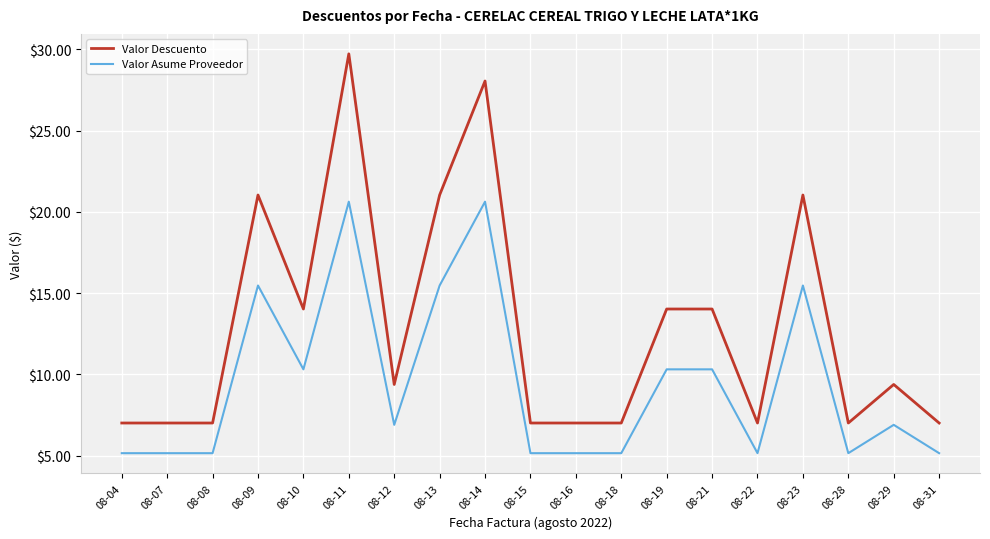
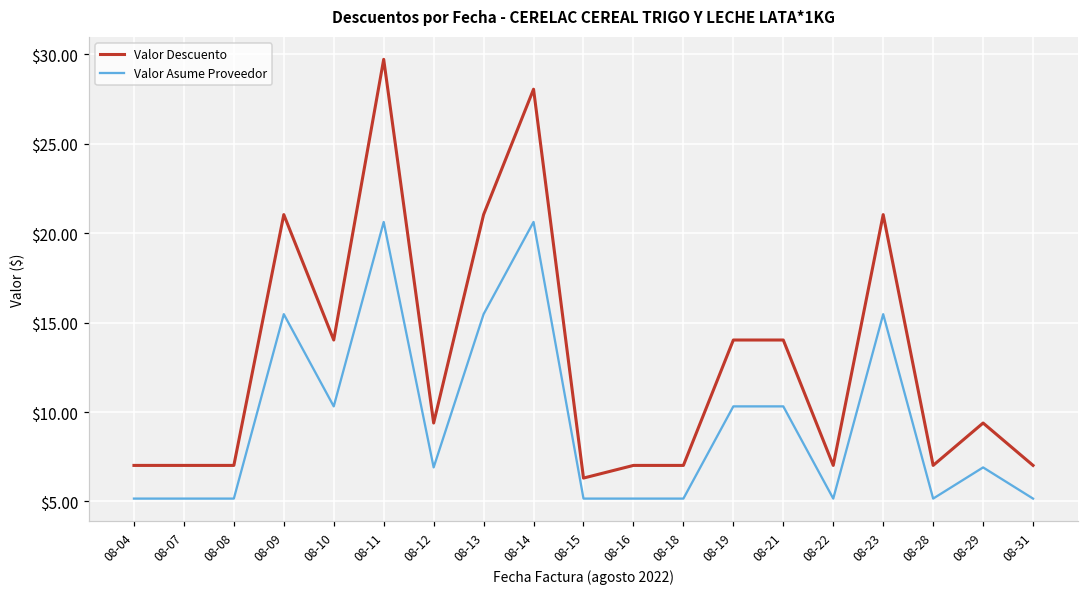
Valor Descuento, 08-15: $7.0 -> $6.3
